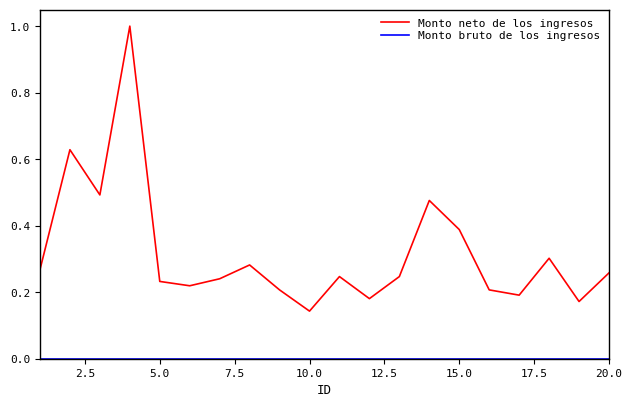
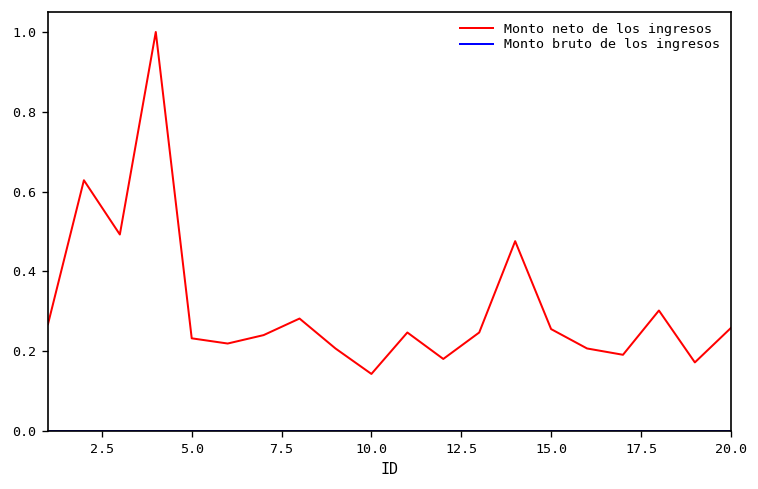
Monto neto de los ingresos, 15.0: 0.39 -> 0.26
